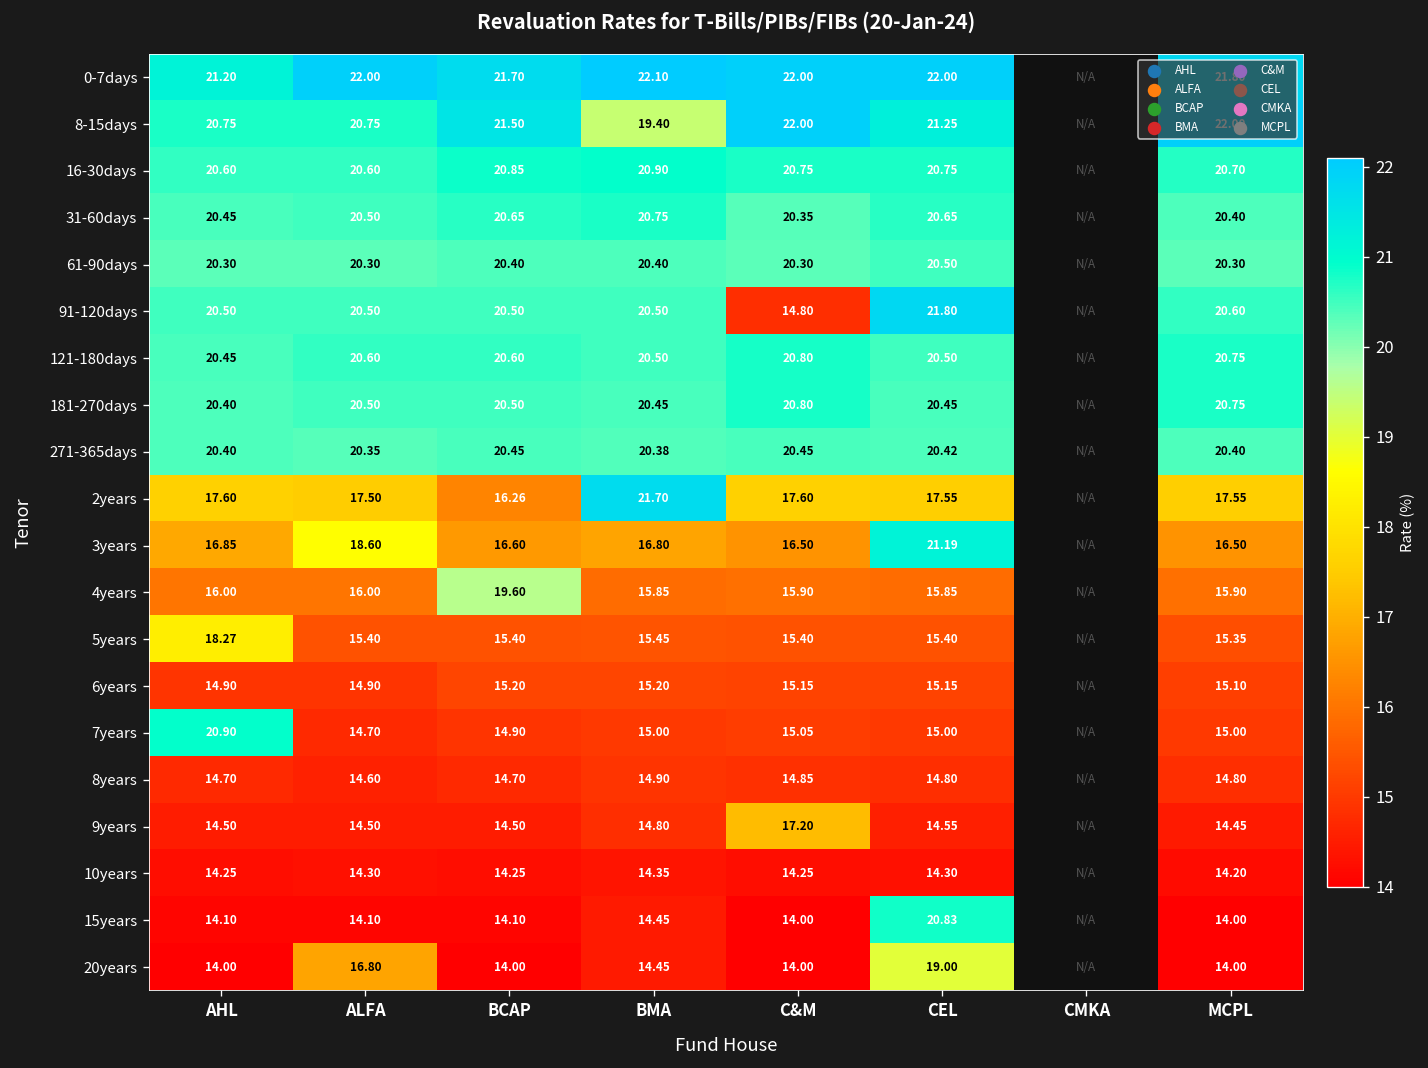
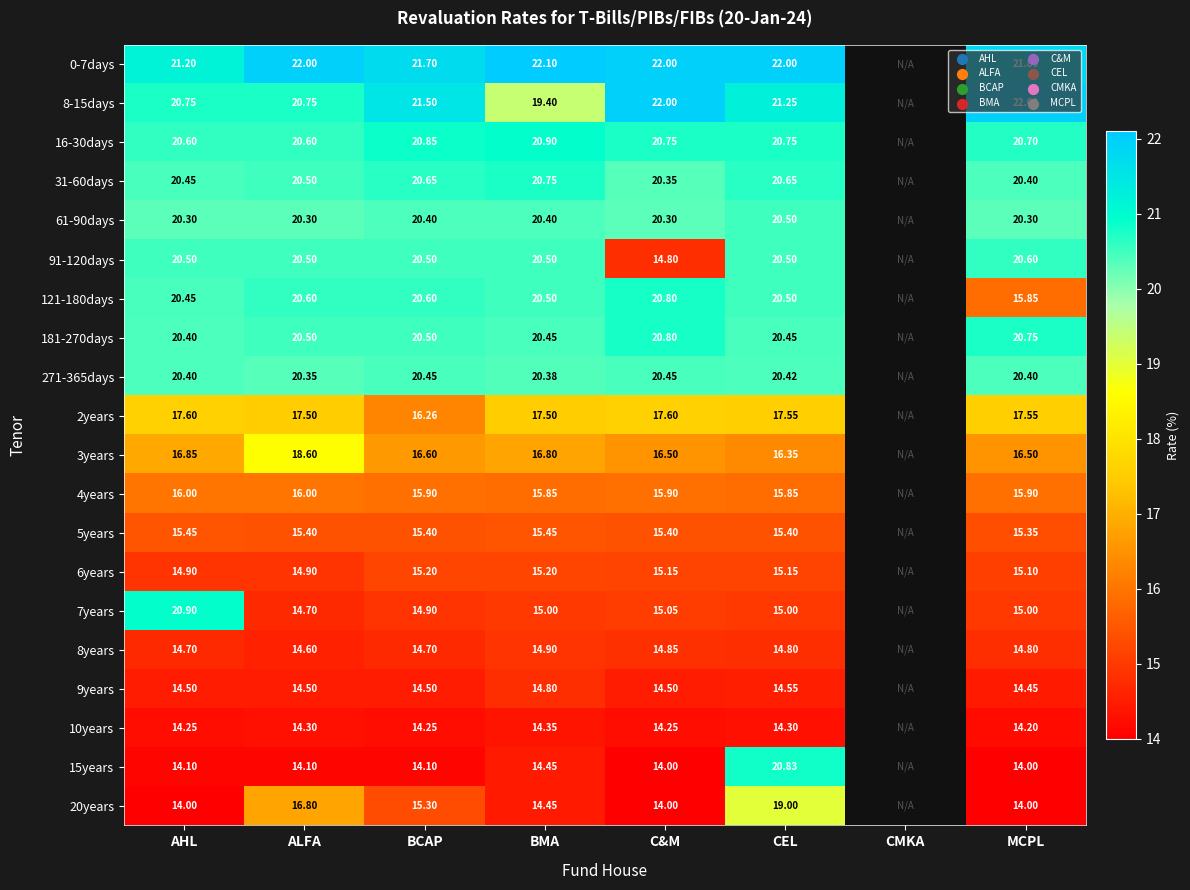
91-120days, CEL: 21.80 -> 20.50
121-180days, MCPL: 20.75 -> 15.85
2years, BMA: 21.70 -> 17.50
3years, CEL: 21.19 -> 16.35
4years, BCAP: 19.60 -> 15.90
5years, AHL: 18.27 -> 15.45
9years, C&M: 17.20 -> 14.50
20years, BCAP: 14.00 -> 15.30
